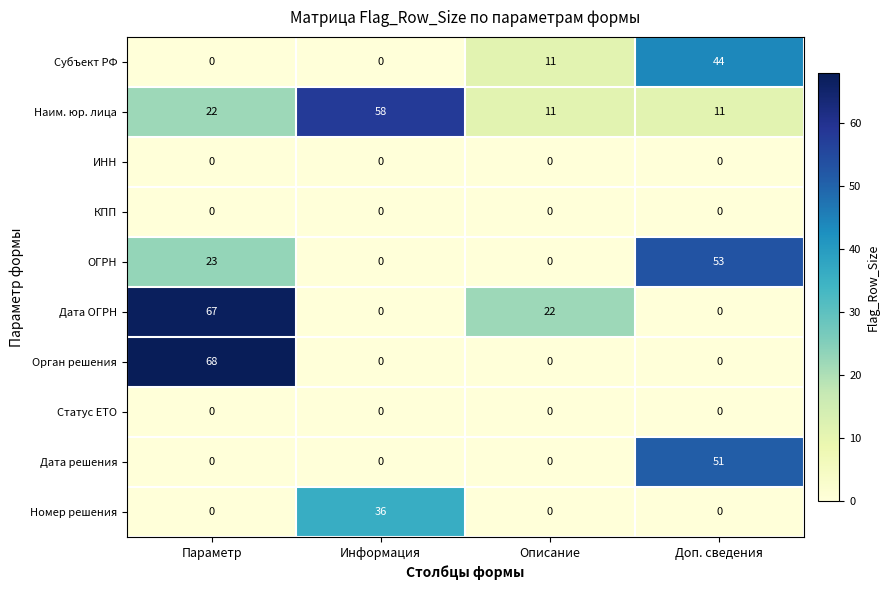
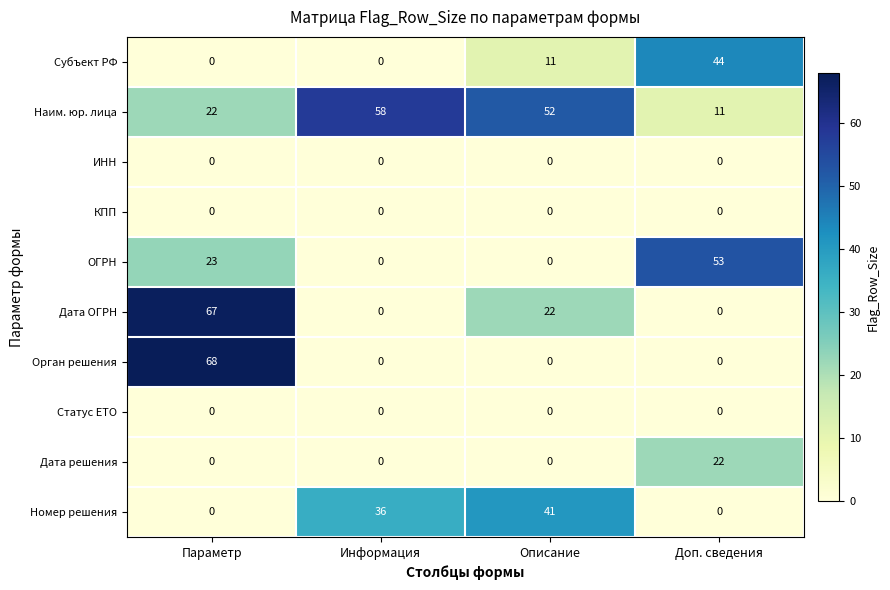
Наим. юр. лица, Описание: 11 -> 52
Дата решения, Доп. сведения: 51 -> 22
Номер решения, Описание: 0 -> 41
